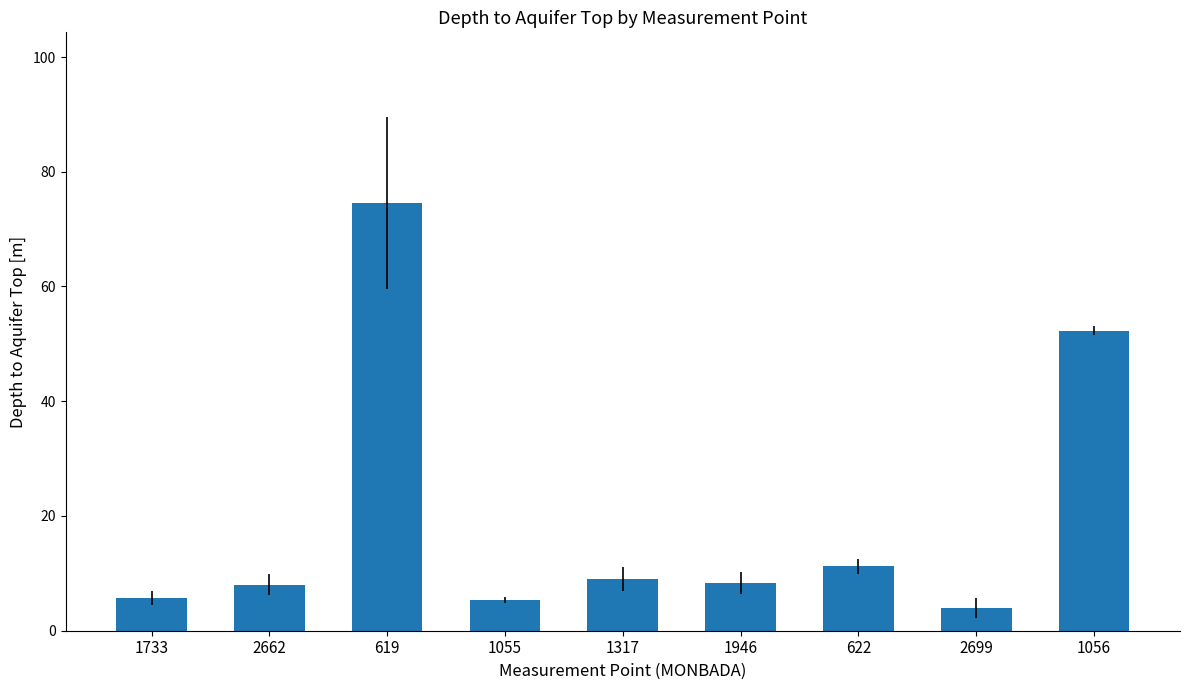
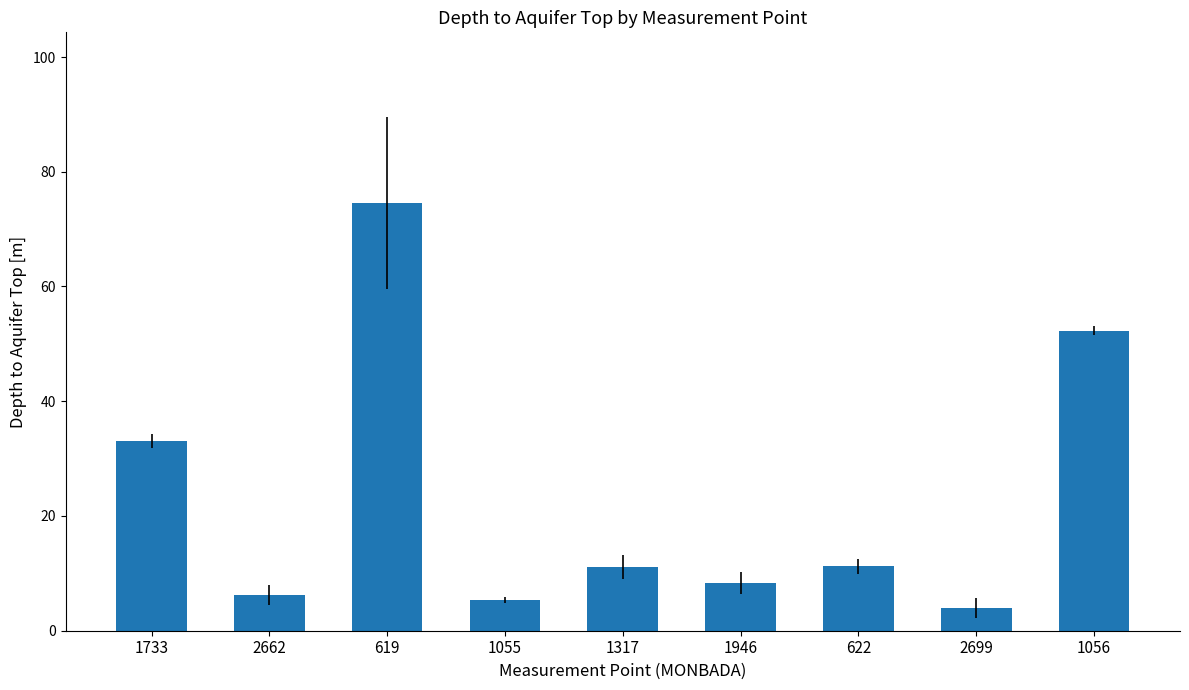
1733: 6 -> 33
2662: 8 -> 6
1317: 9 -> 11
